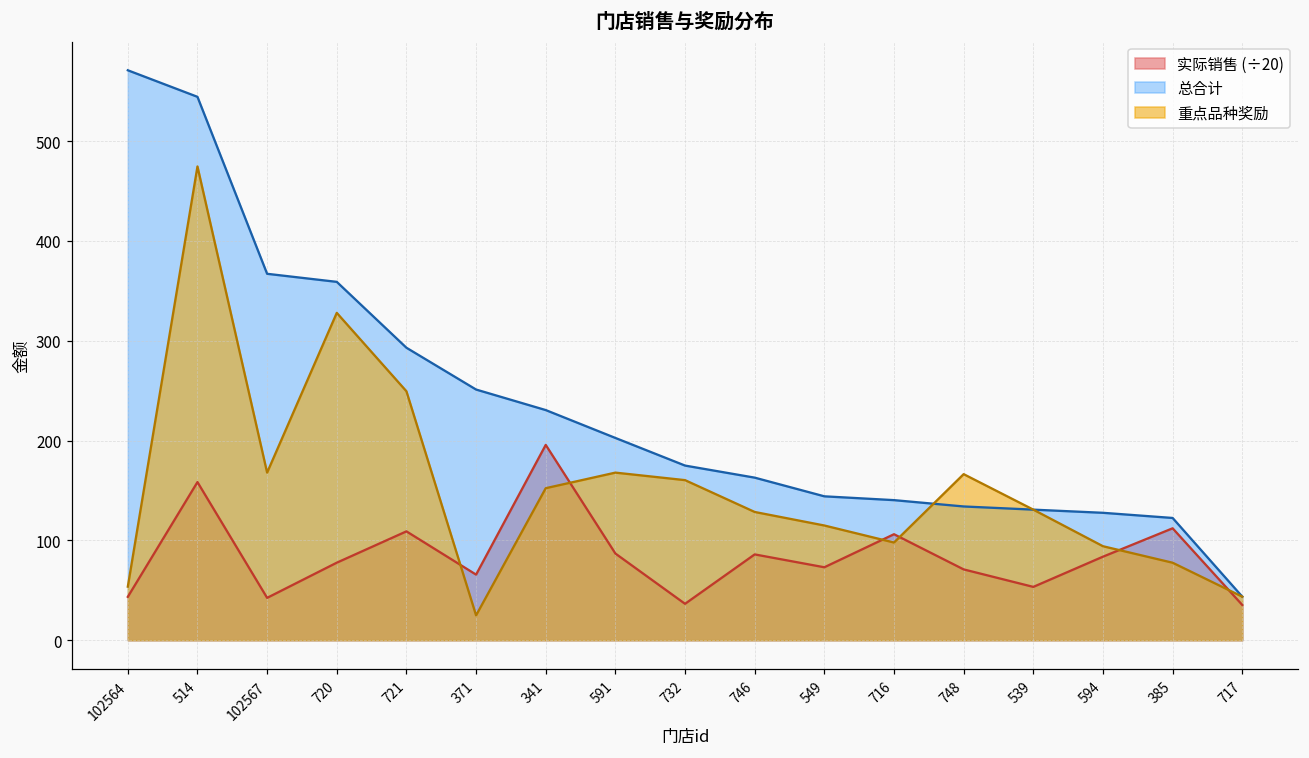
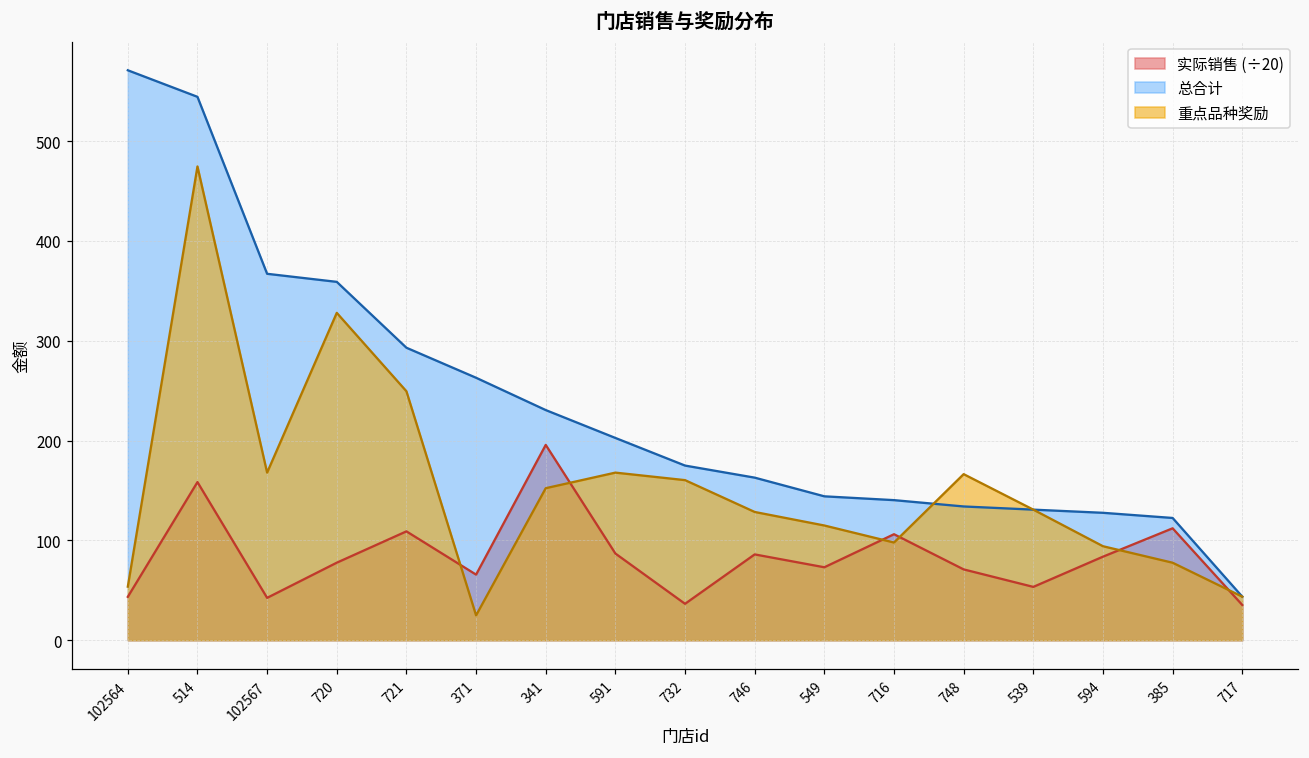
总合计, 371: 250 -> 260
